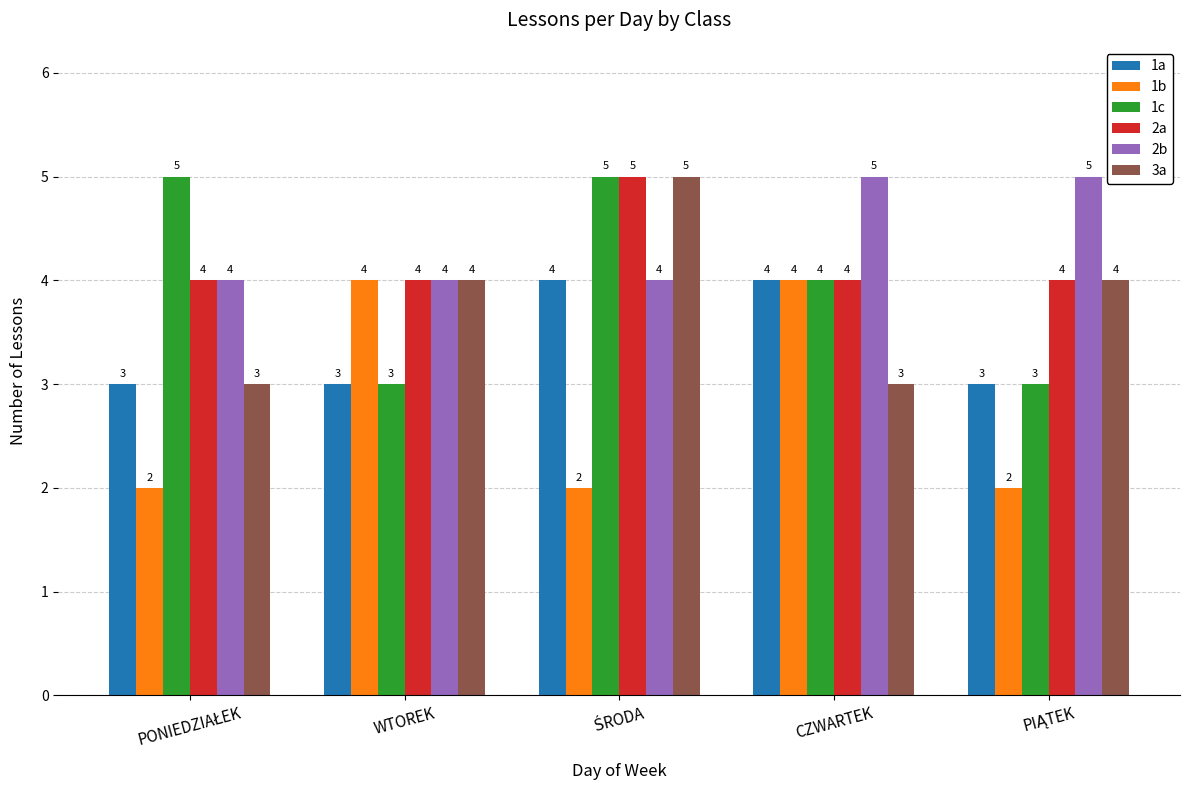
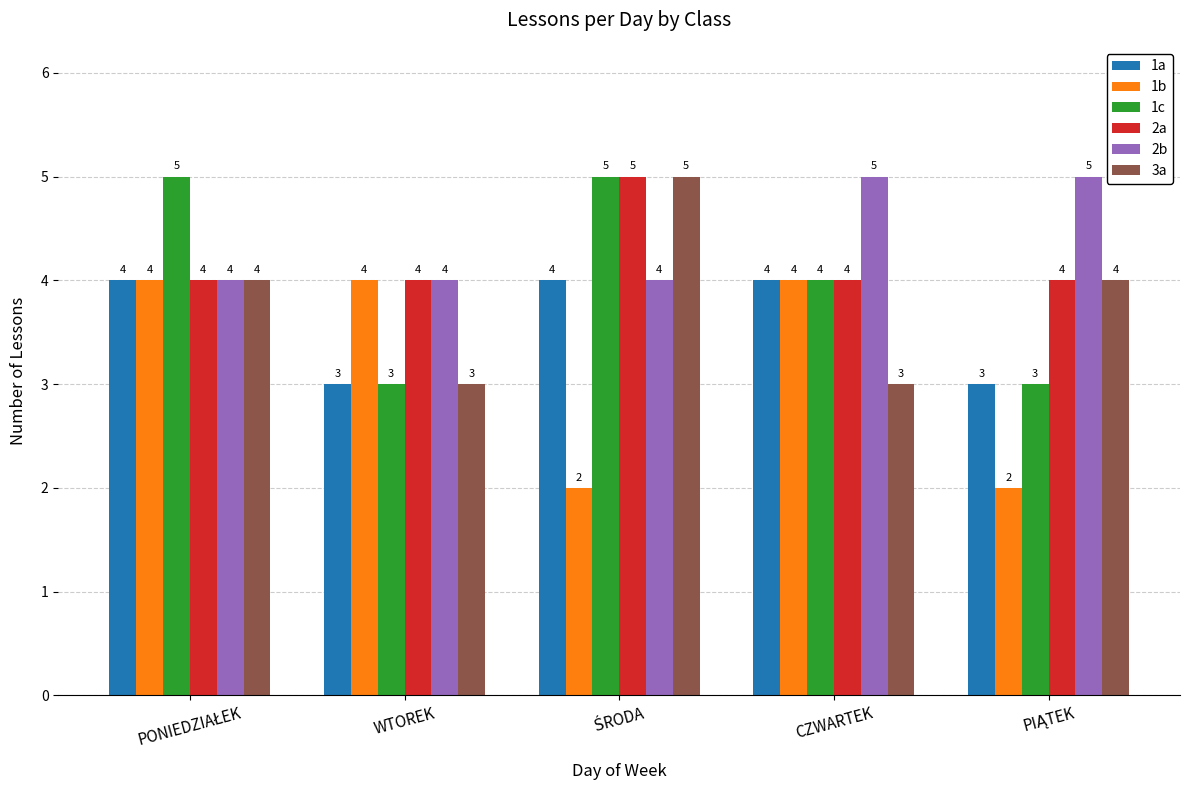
1a, PONIEDZIAŁEK: 3 -> 4
1b, PONIEDZIAŁEK: 2 -> 4
3a, PONIEDZIAŁEK: 3 -> 4
3a, WTOREK: 4 -> 3
